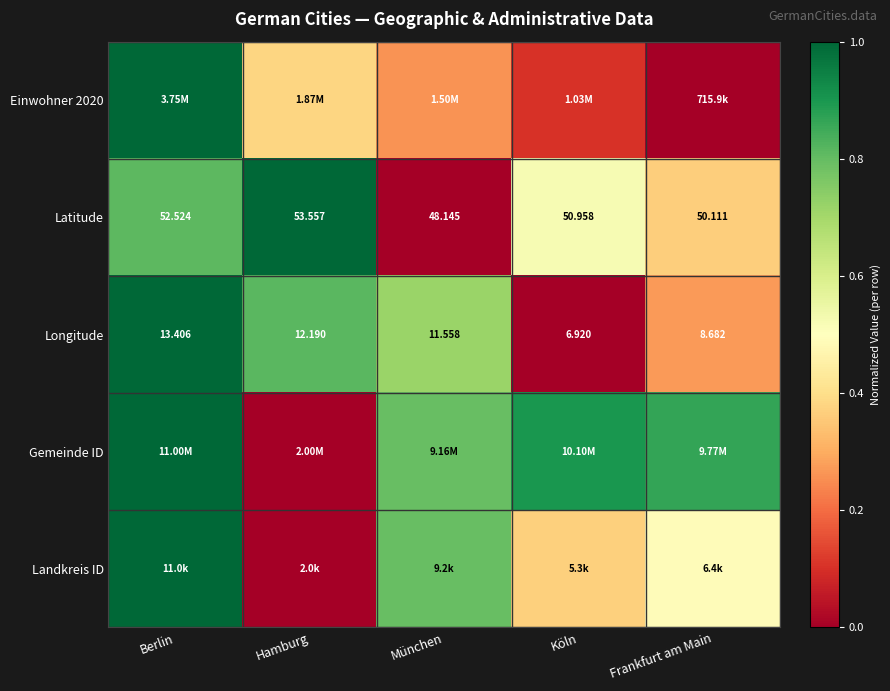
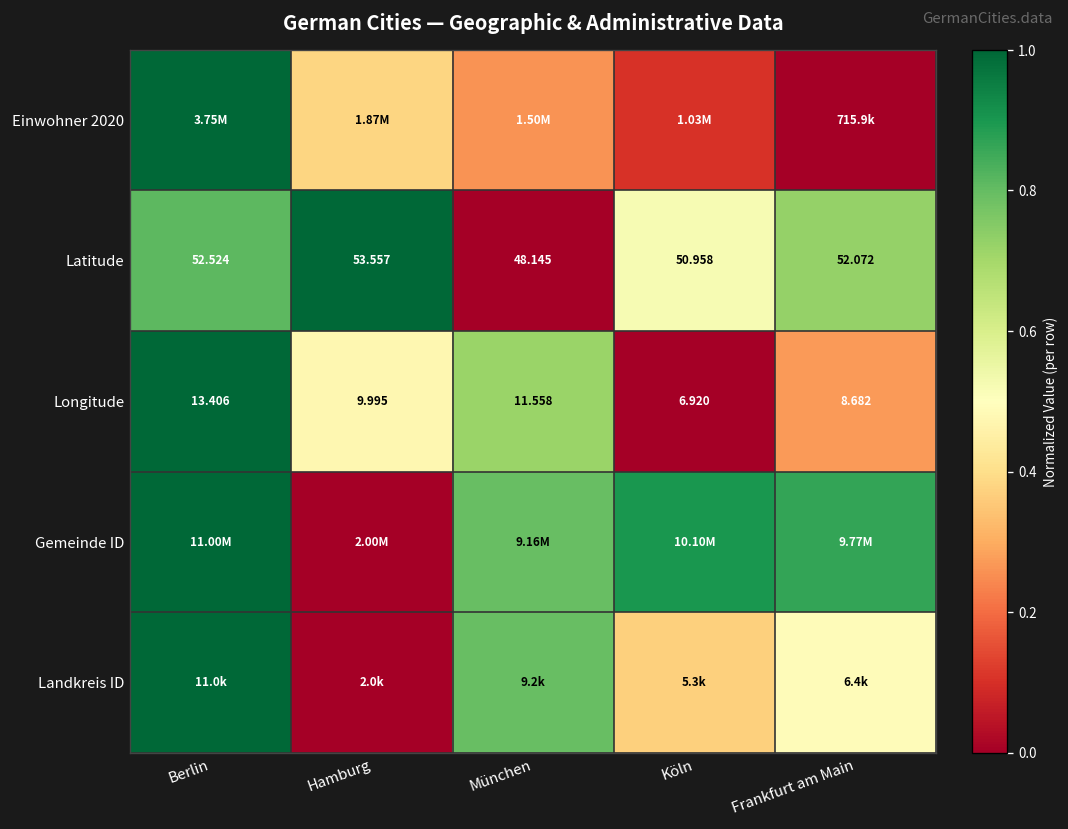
Latitude, Frankfurt am Main: 50.111 -> 52.072
Longitude, Hamburg: 12.190 -> 9.995
